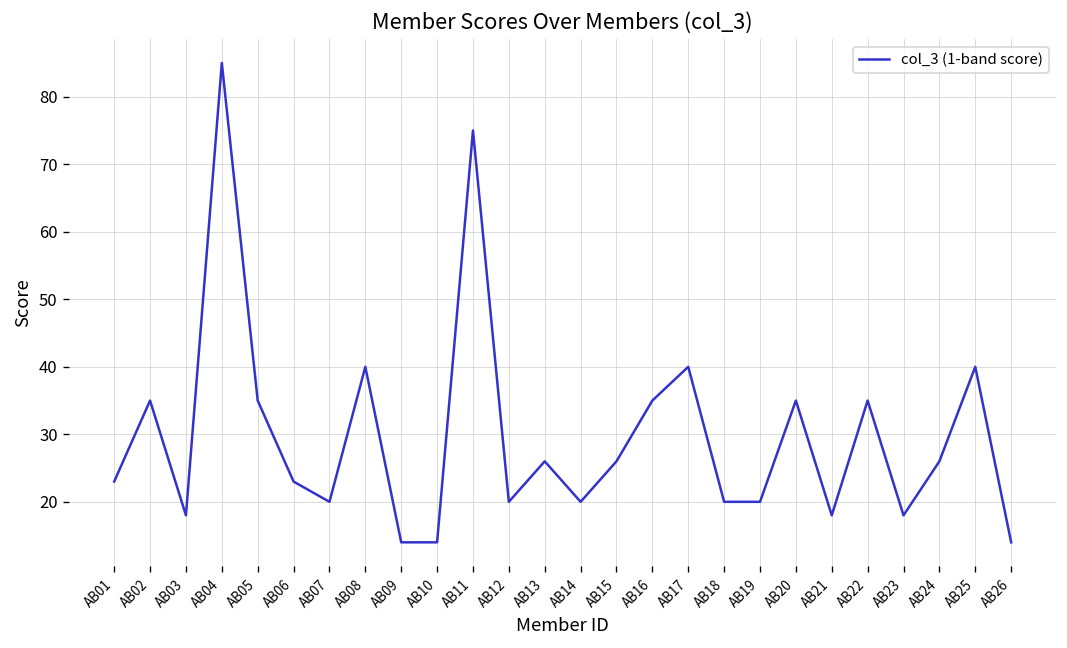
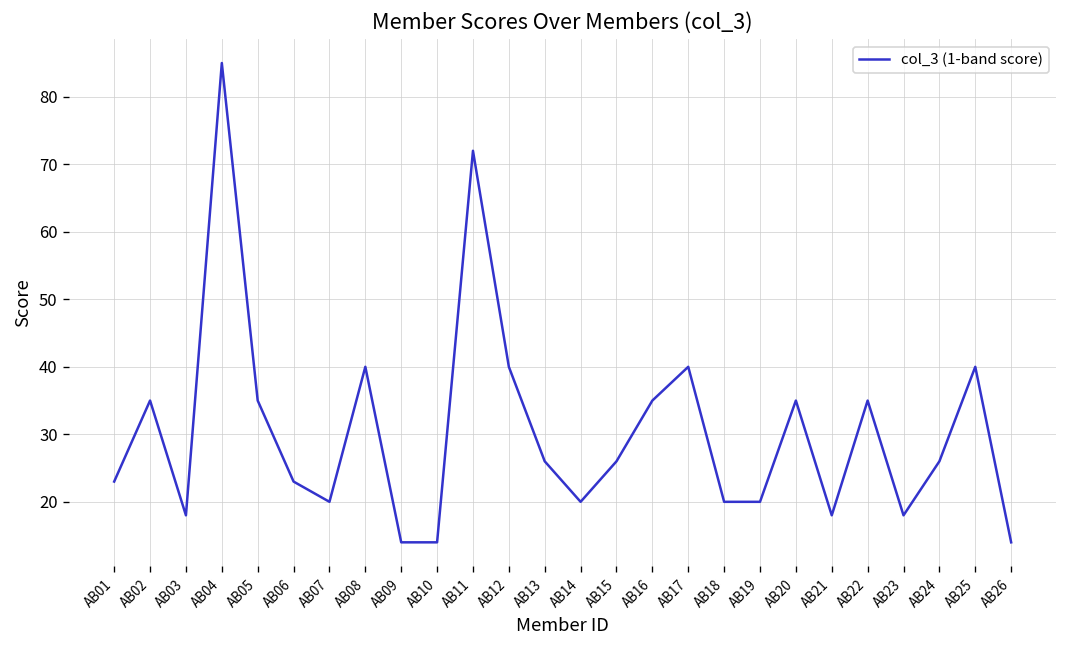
AB11: 75 -> 72
AB12: 20 -> 40
